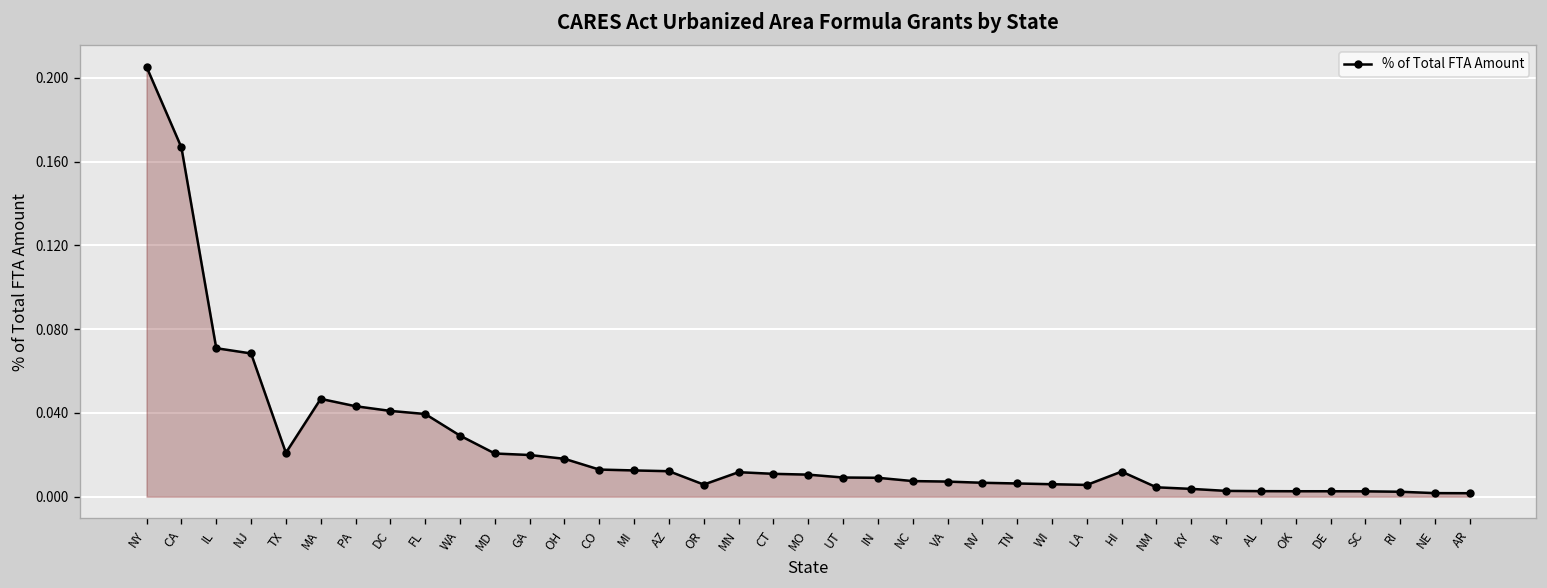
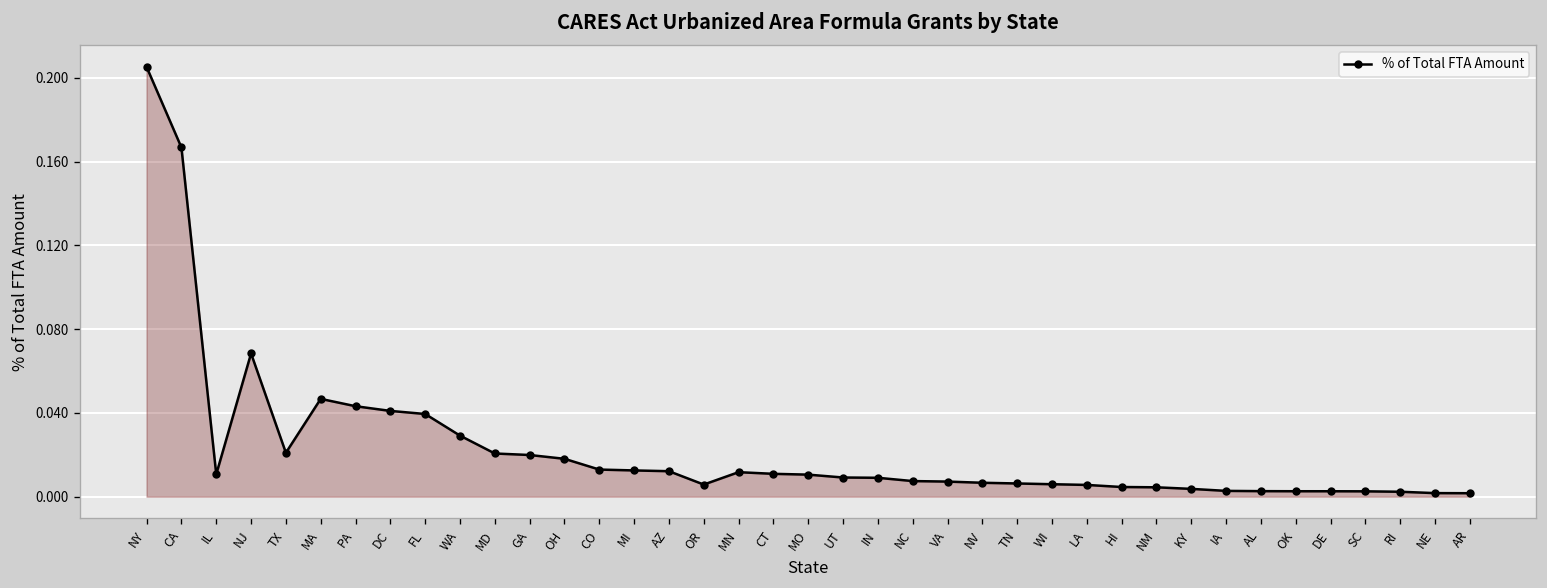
IL: 0.071 -> 0.011
HI: 0.012 -> 0.005
